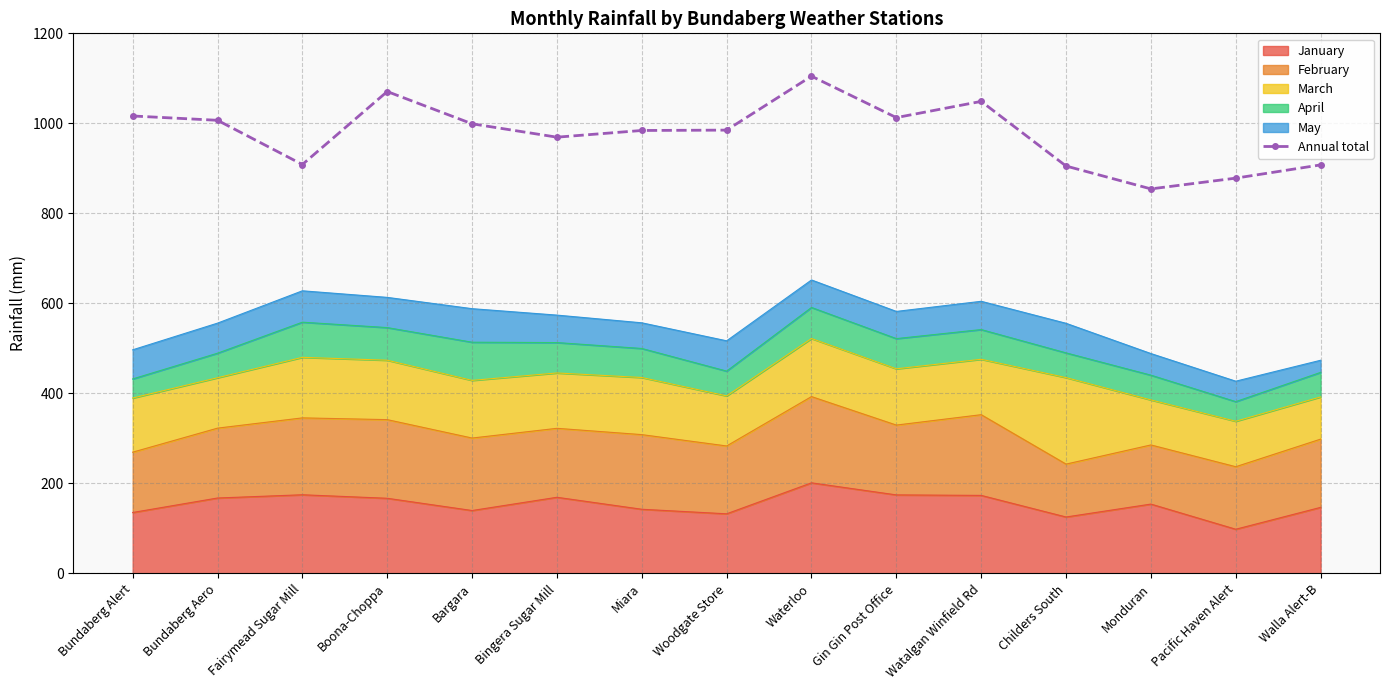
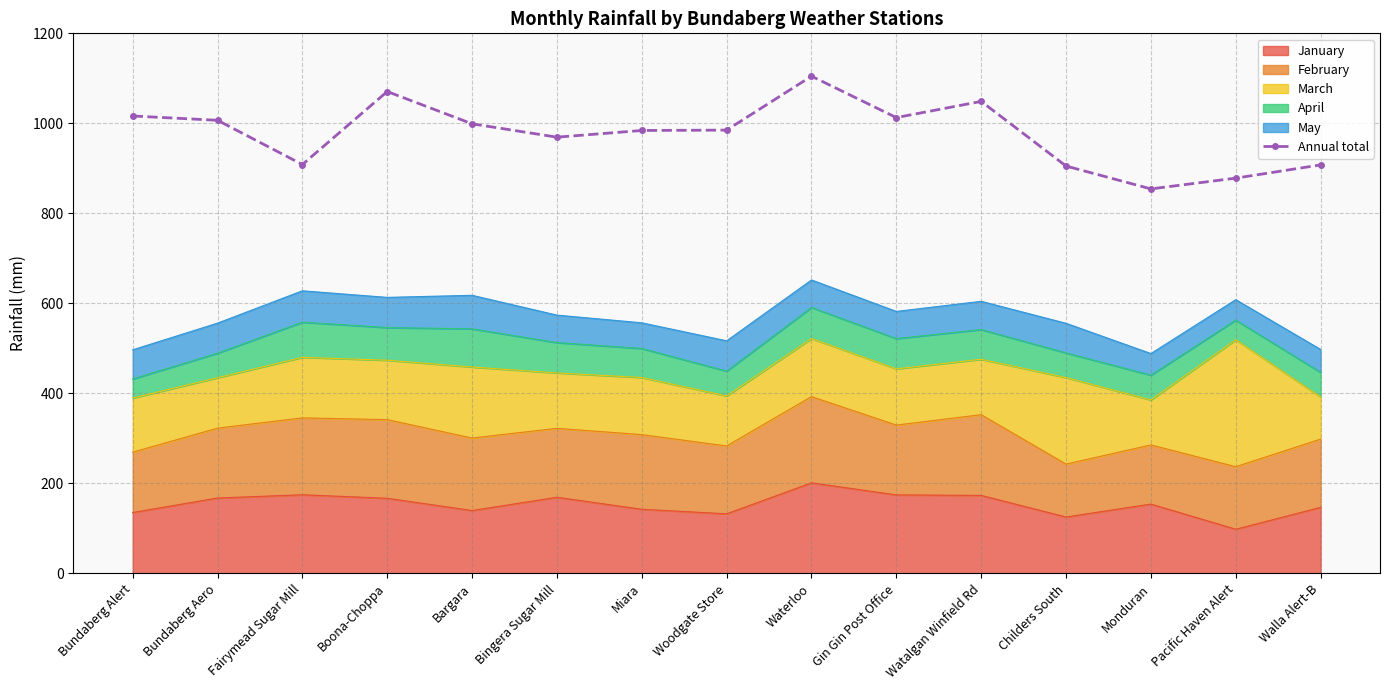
March, Bargara: 130 -> 160
March, Pacific Haven Alert: 100 -> 280
May, Walla Alert-B: 30 -> 50
